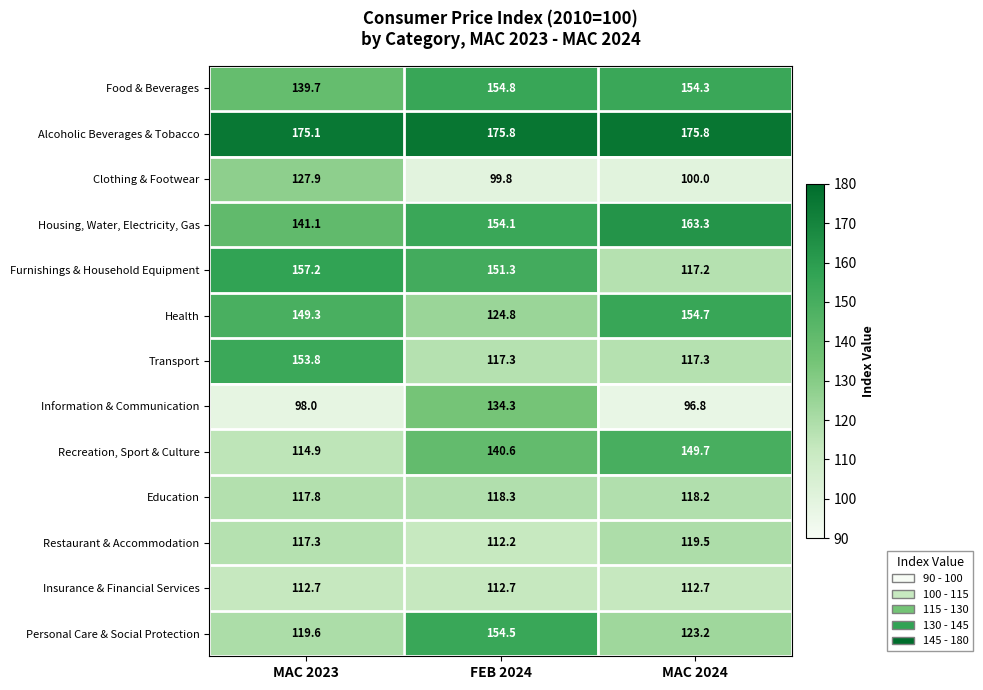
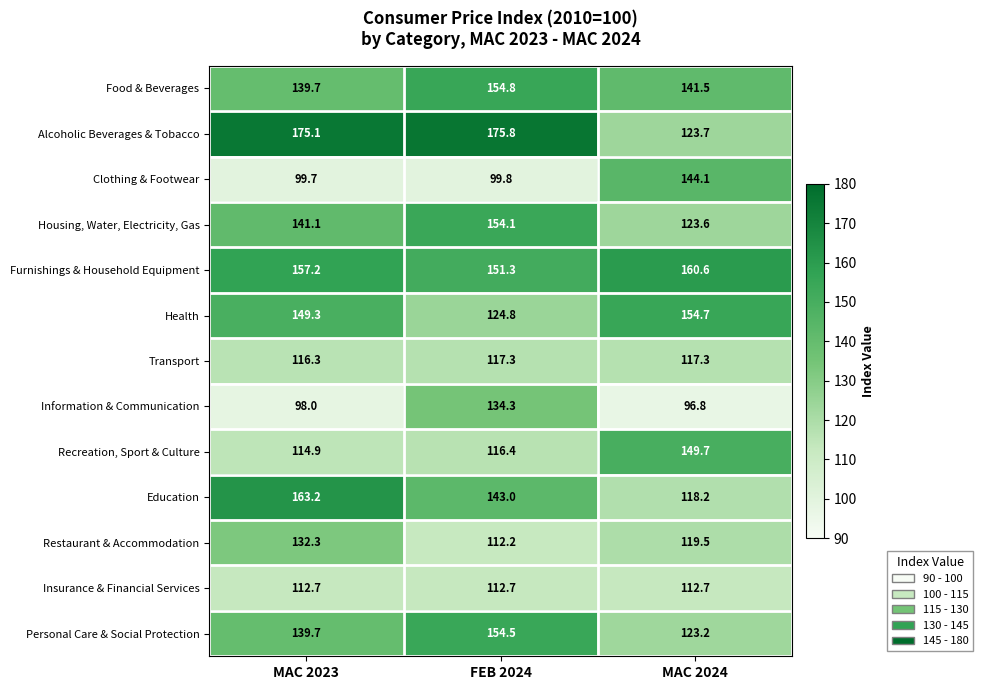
Food & Beverages, MAC 2024: 154.3 -> 141.5
Alcoholic Beverages & Tobacco, MAC 2024: 175.8 -> 123.7
Clothing & Footwear, MAC 2023: 127.9 -> 99.7
Clothing & Footwear, MAC 2024: 100.0 -> 144.1
Housing, Water, Electricity, Gas, MAC 2024: 163.3 -> 123.6
Furnishings & Household Equipment, MAC 2024: 117.2 -> 160.6
Transport, MAC 2023: 153.8 -> 116.3
Recreation, Sport & Culture, FEB 2024: 140.6 -> 116.4
Education, MAC 2023: 117.8 -> 163.2
Education, FEB 2024: 118.3 -> 143.0
Restaurant & Accommodation, MAC 2023: 117.3 -> 132.3
Personal Care & Social Protection, MAC 2023: 119.6 -> 139.7
